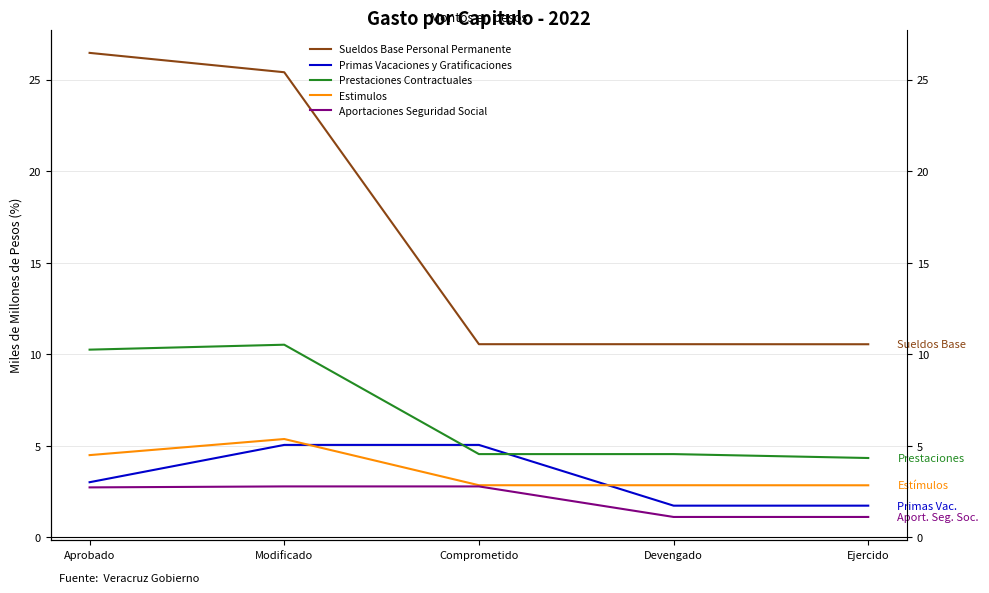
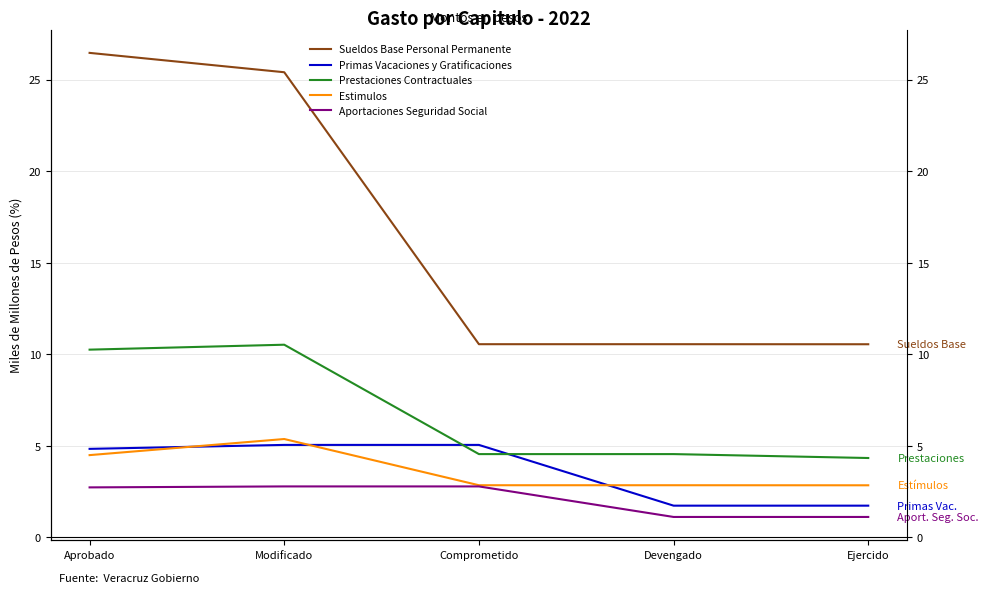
Primas Vacaciones y Gratificaciones, Aprobado: 3.0 -> 4.8
